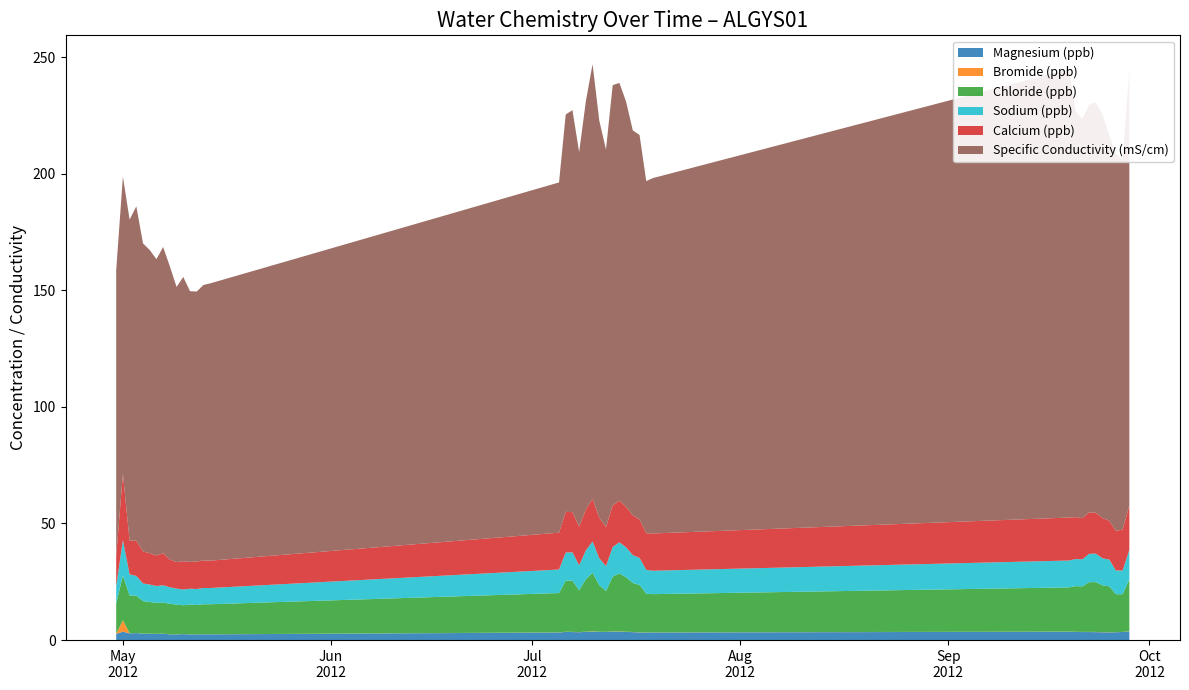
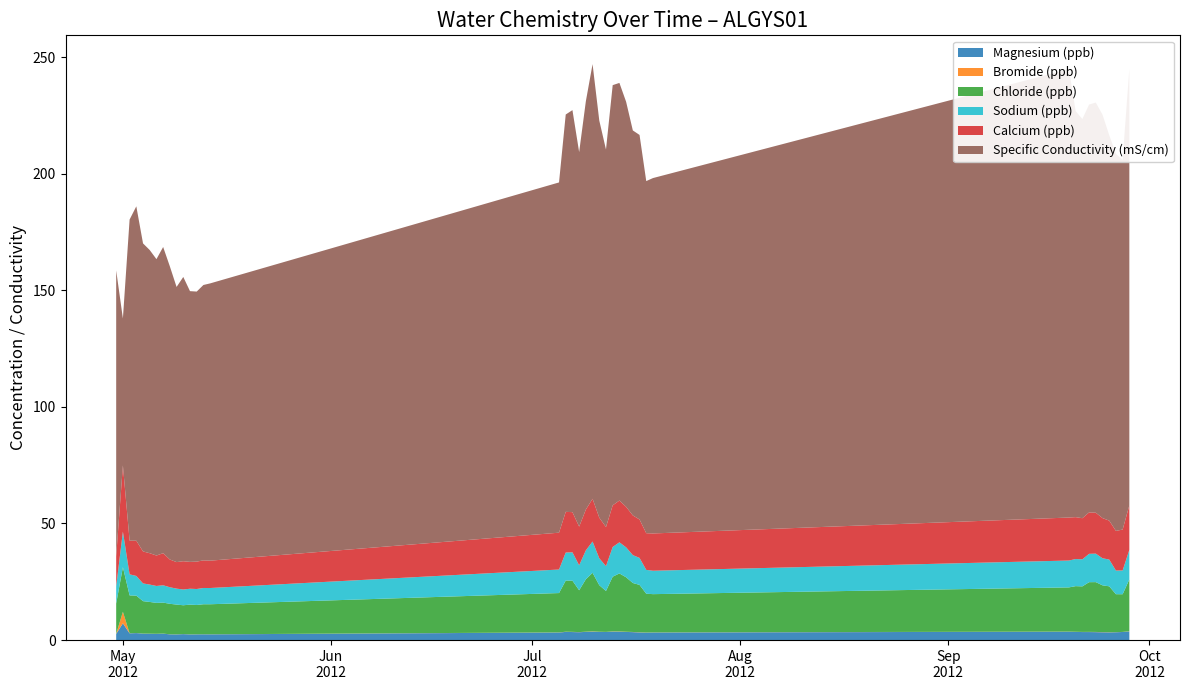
Magnesium (ppb), May 2012: 4 -> 7
Specific Conductivity (mS/cm), May 2012: 127 -> 63
